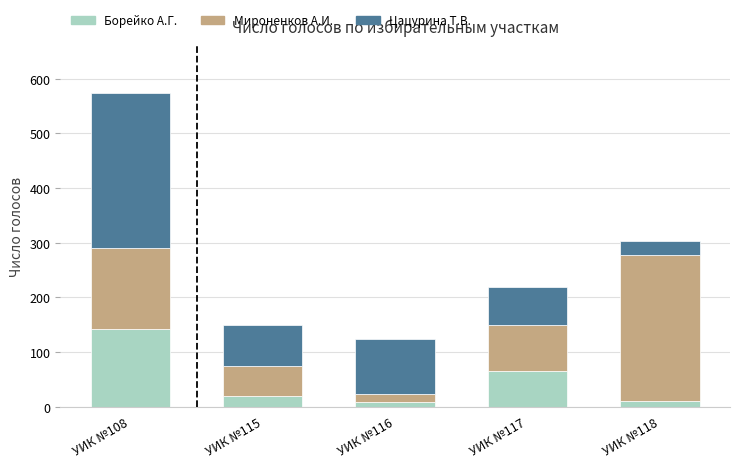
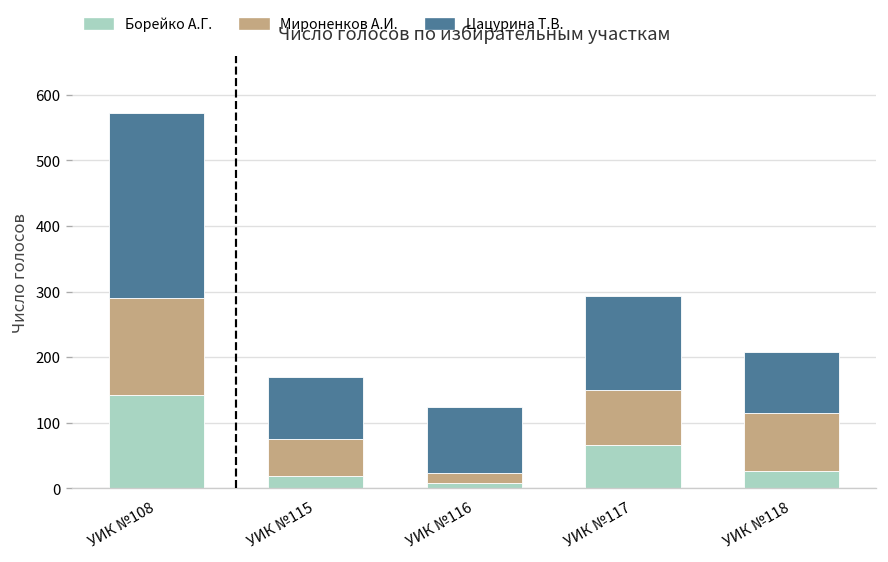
Цацурина Т.В., УИК №115: 70 -> 100
Цацурина Т.В., УИК №117: 70 -> 140
Борейко А.Г., УИК №118: 10 -> 30
Мироненков А.И., УИК №118: 270 -> 90
Цацурина Т.В., УИК №118: 30 -> 90
